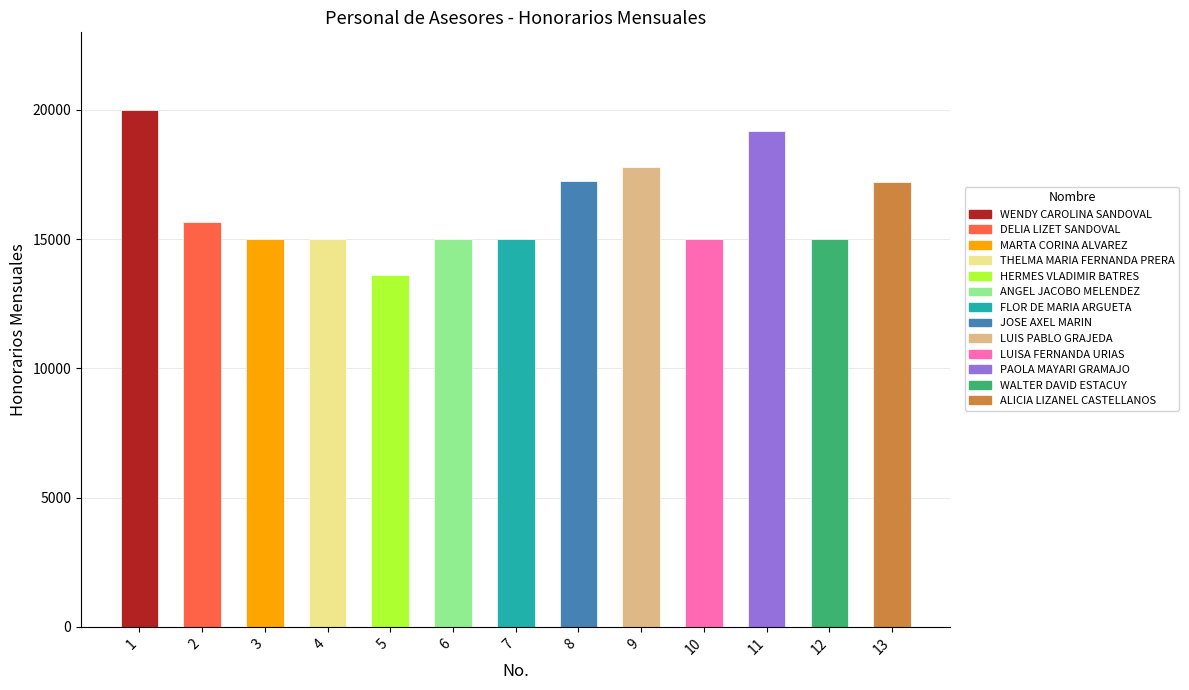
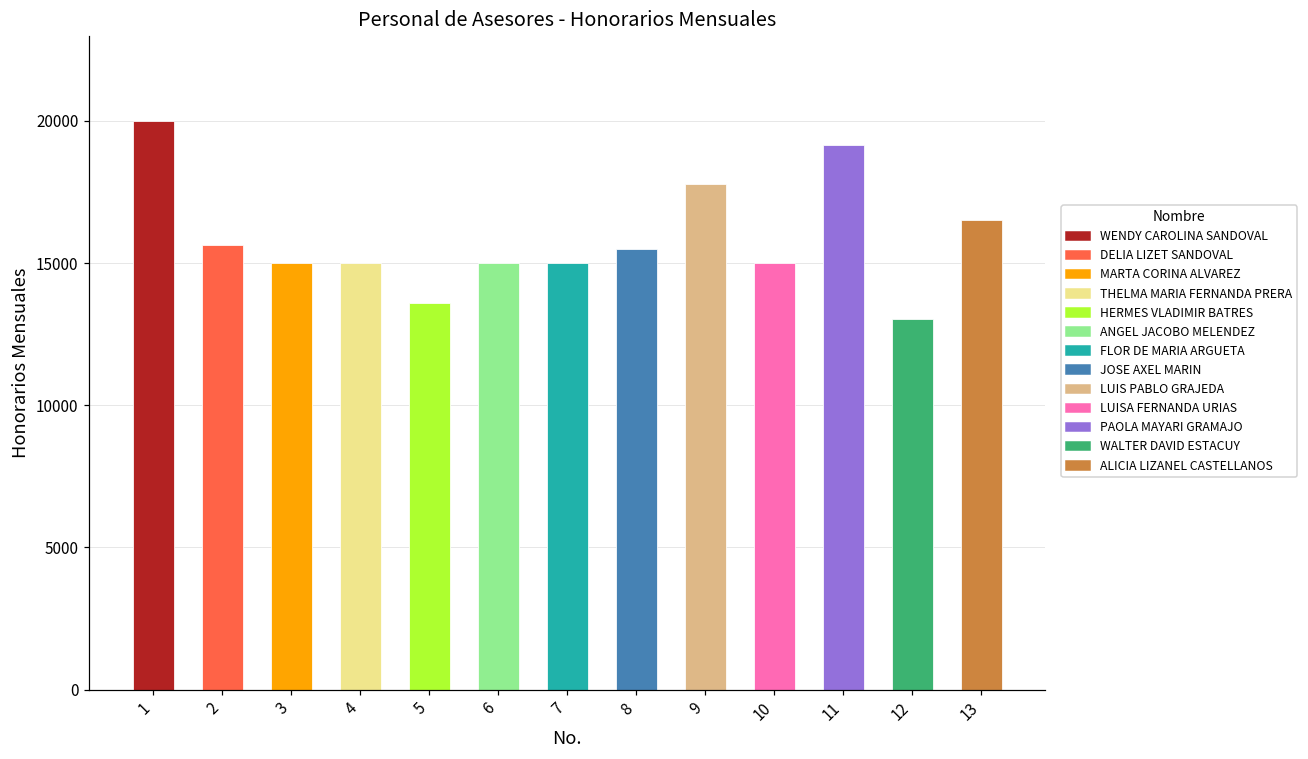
8: 17200 -> 15500
12: 15000 -> 13000
13: 17200 -> 16500
